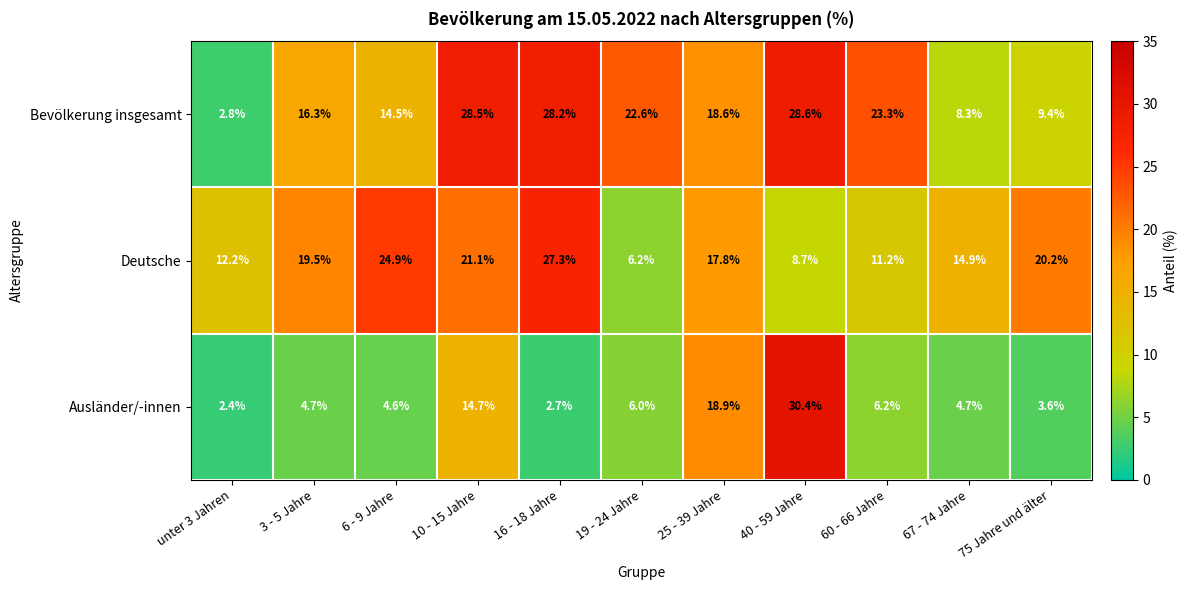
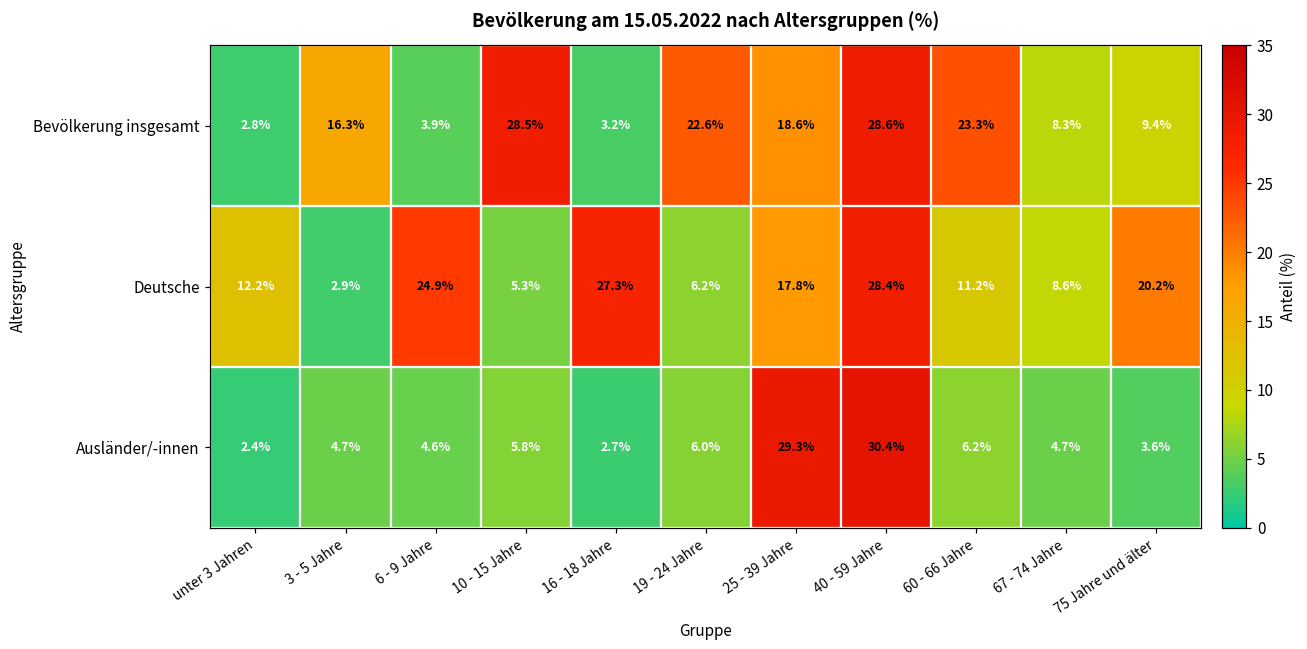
Bevölkerung insgesamt, 6 - 9 Jahre: 14.5% -> 3.9%
Bevölkerung insgesamt, 16 - 18 Jahre: 28.2% -> 3.2%
Deutsche, 3 - 5 Jahre: 19.5% -> 2.9%
Deutsche, 10 - 15 Jahre: 21.1% -> 5.3%
Deutsche, 40 - 59 Jahre: 8.7% -> 28.4%
Deutsche, 67 - 74 Jahre: 14.9% -> 8.6%
Ausländer/-innen, 10 - 15 Jahre: 14.7% -> 5.8%
Ausländer/-innen, 25 - 39 Jahre: 18.9% -> 29.3%
